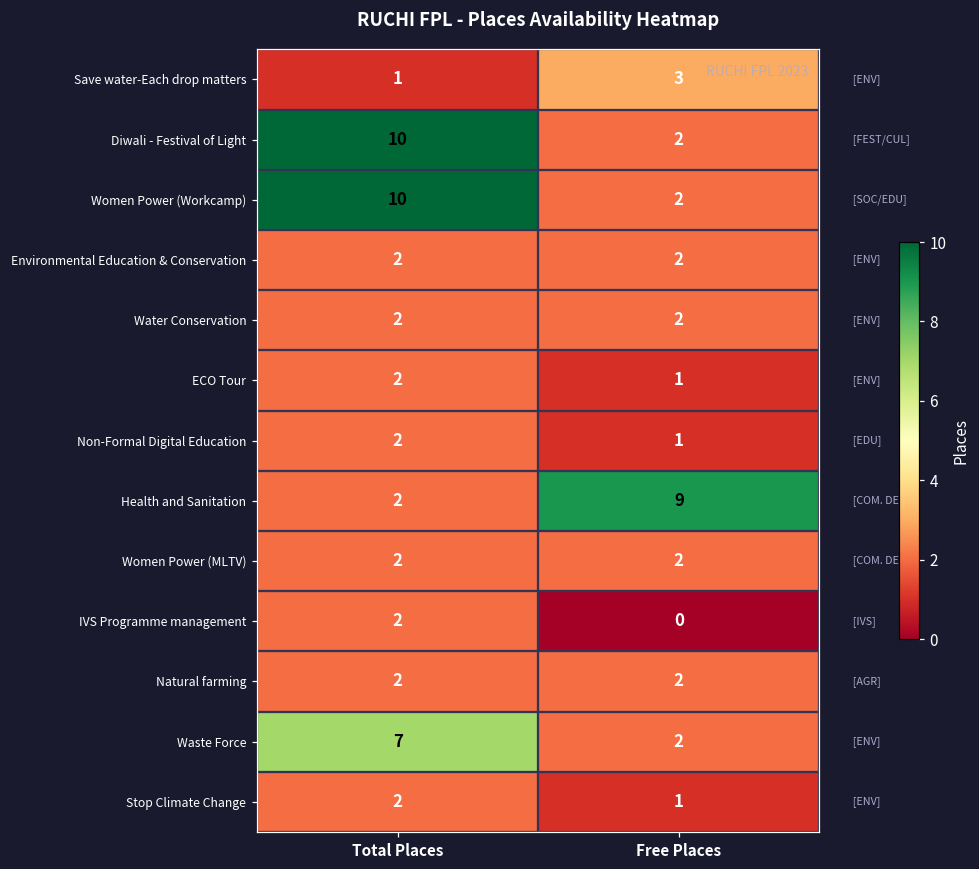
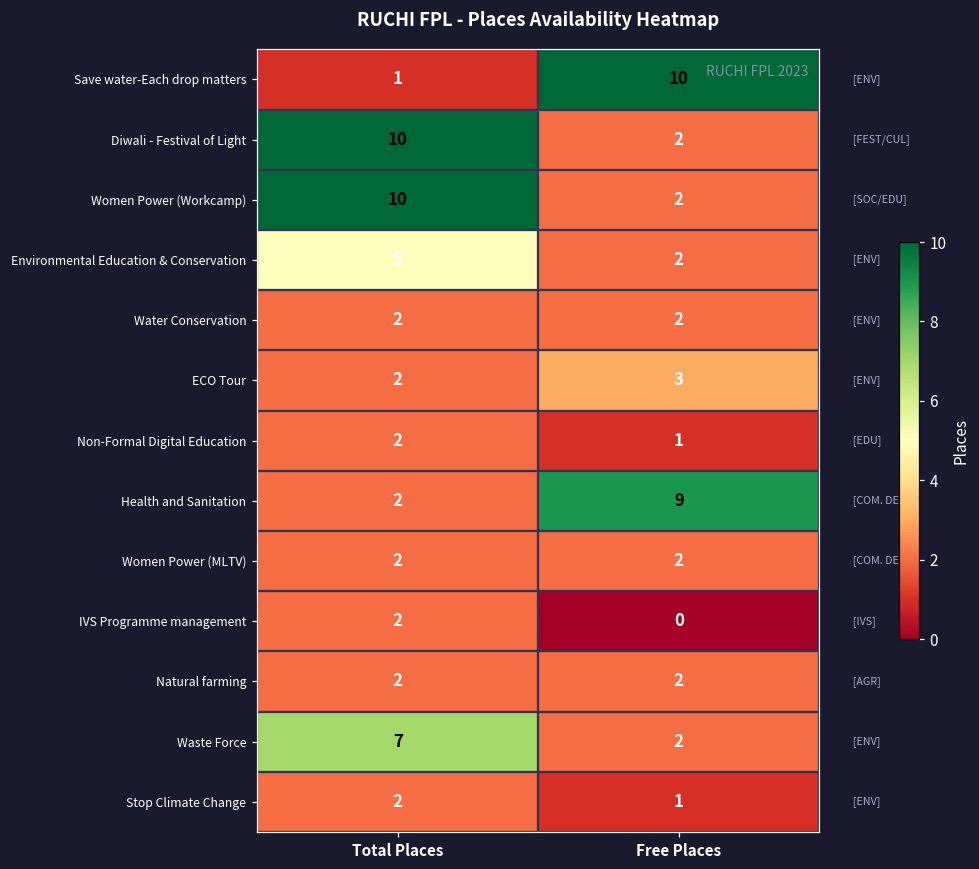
Save water-Each drop matters, Free Places: 3 -> 10
Environmental Education & Conservation, Total Places: 2 -> 5
ECO Tour, Free Places: 1 -> 3
